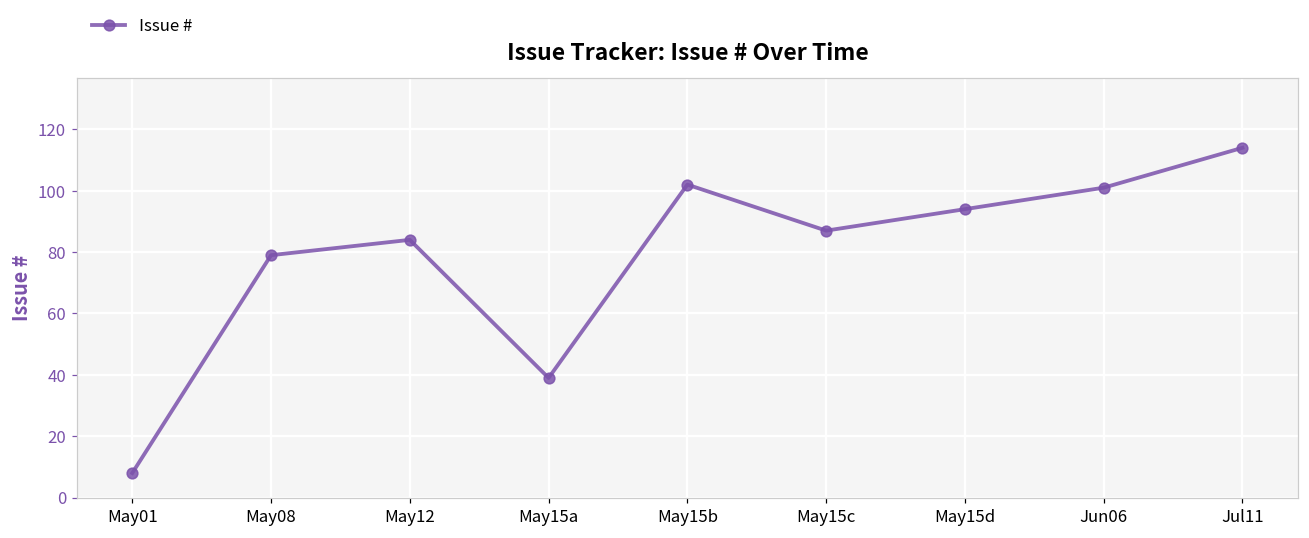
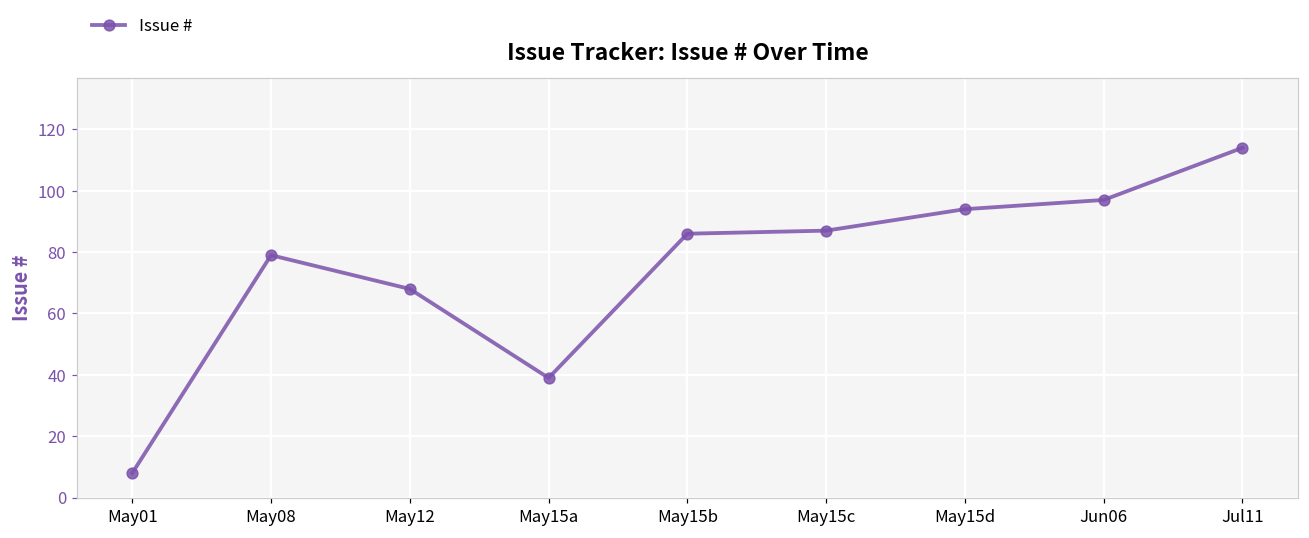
May12: 84 -> 68
May15b: 102 -> 86
Jun06: 101 -> 97
